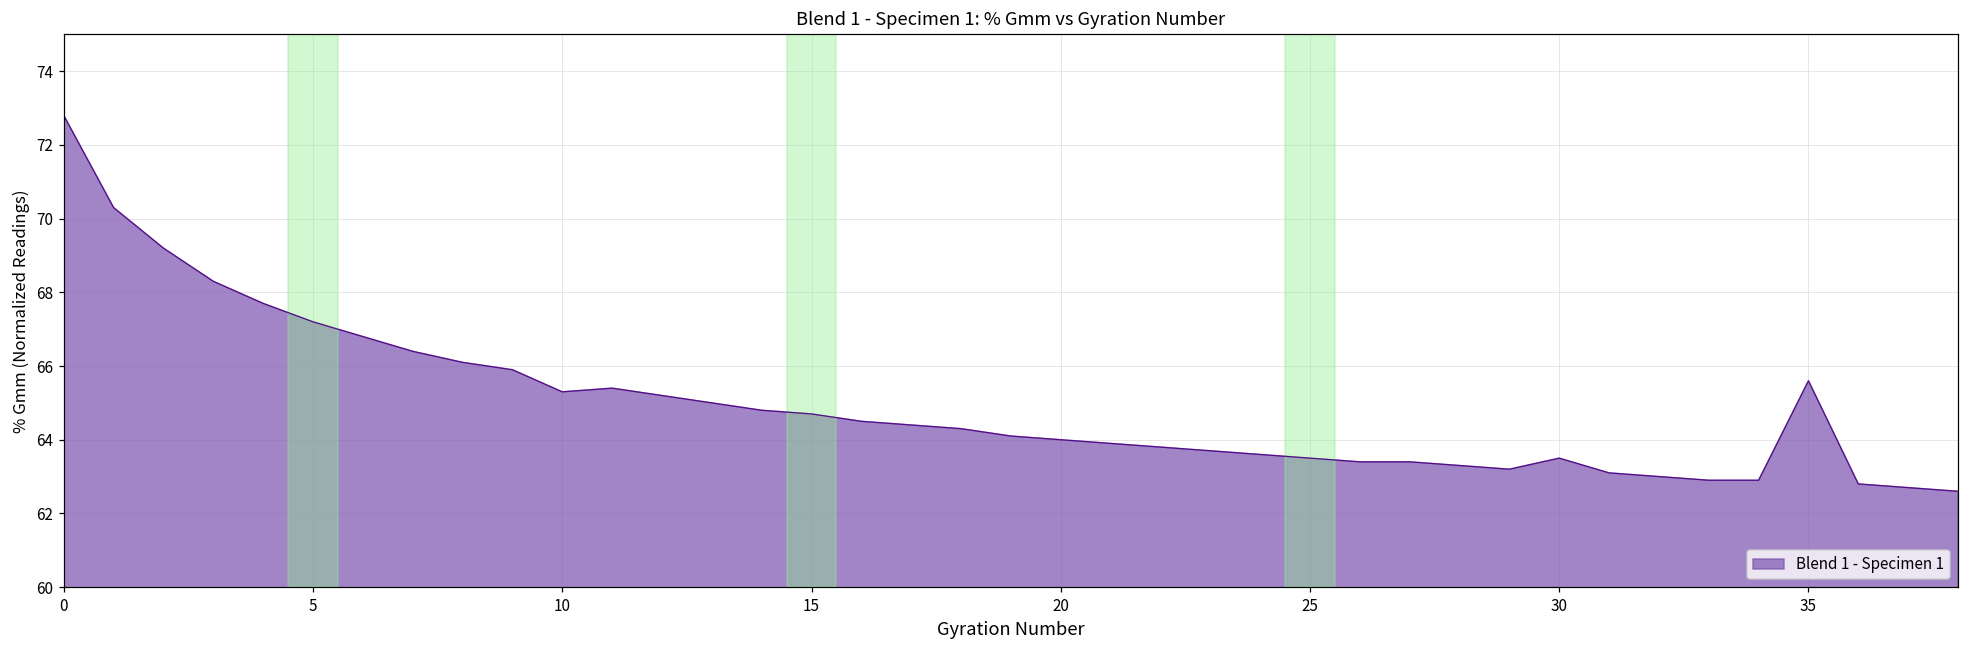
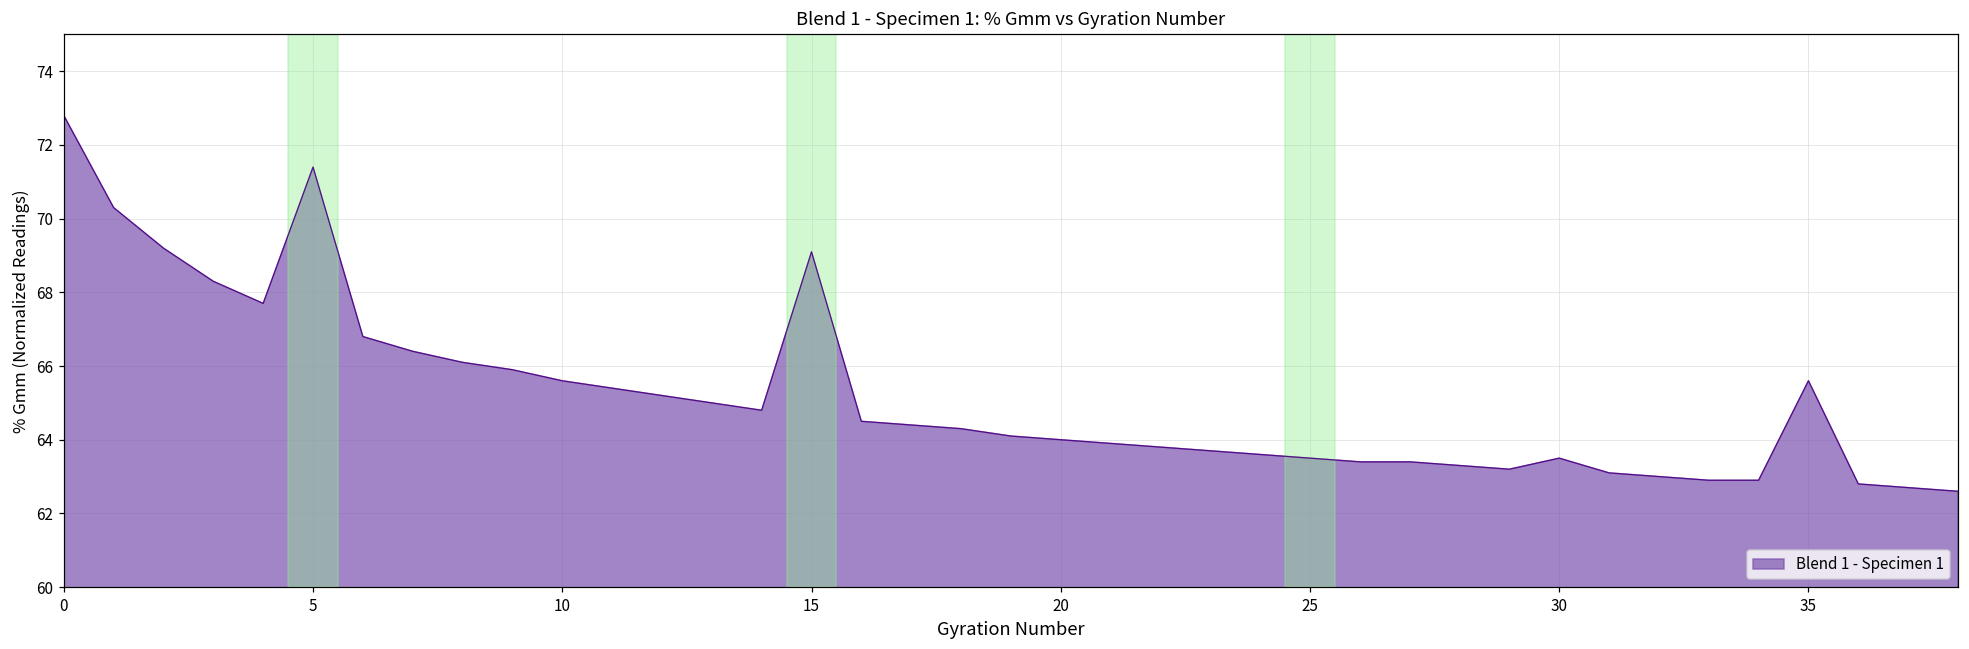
5: 67.2 -> 71.4
10: 65.3 -> 65.6
15: 64.7 -> 69.1
